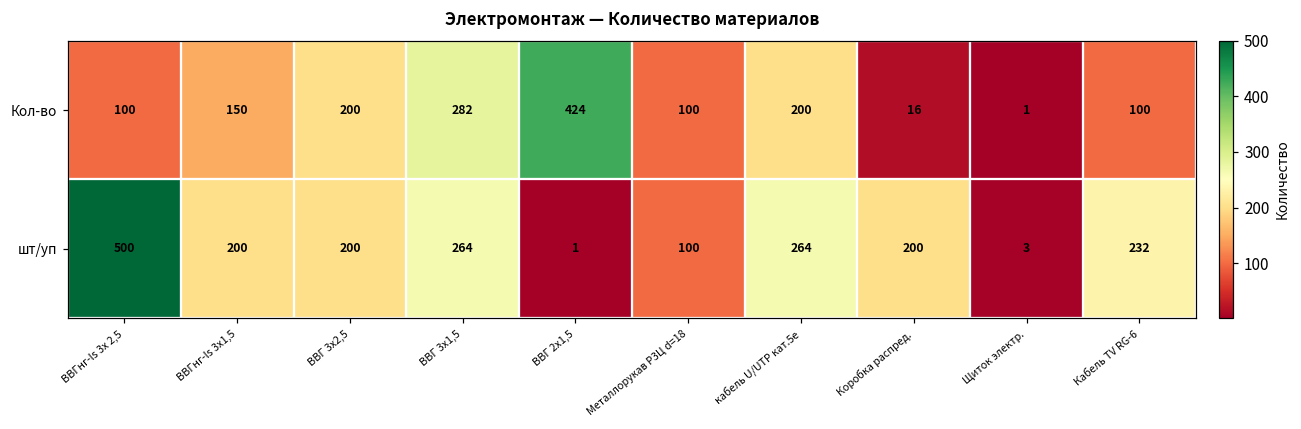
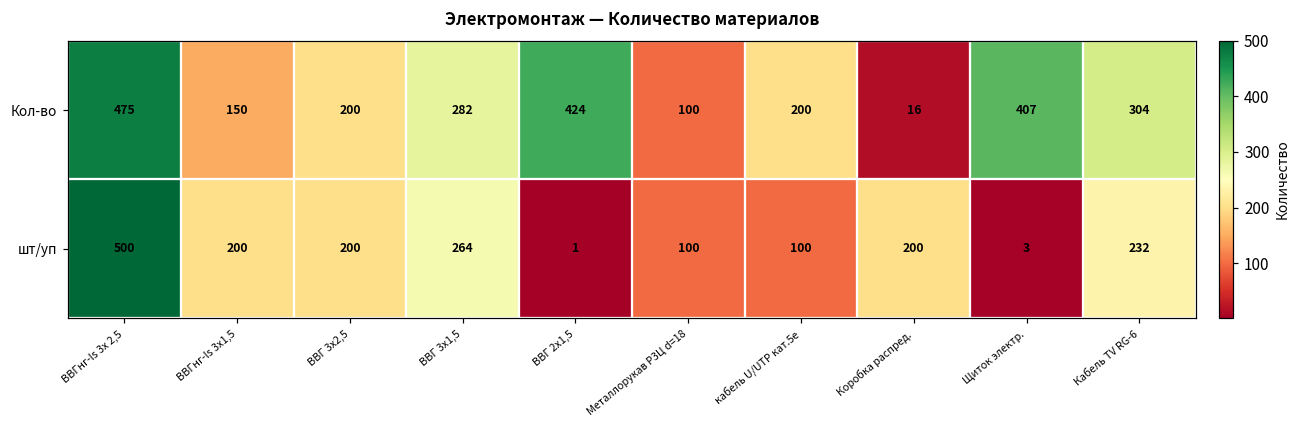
Кол-во, ВВГнг-ls 3х 2,5: 100 -> 475
Кол-во, Щиток электр.: 1 -> 407
Кол-во, Кабель TV RG-6: 100 -> 304
шт/уп, кабель U/UTP кат.5е: 264 -> 100
